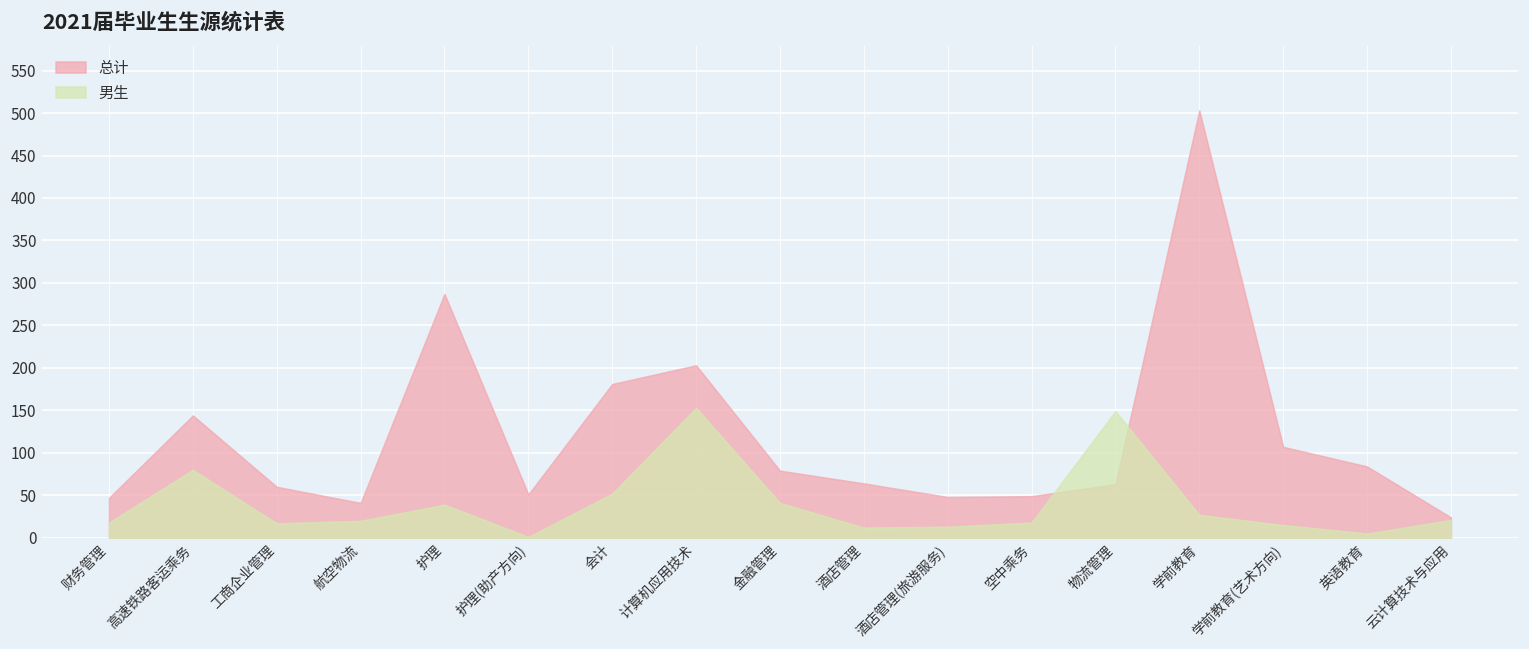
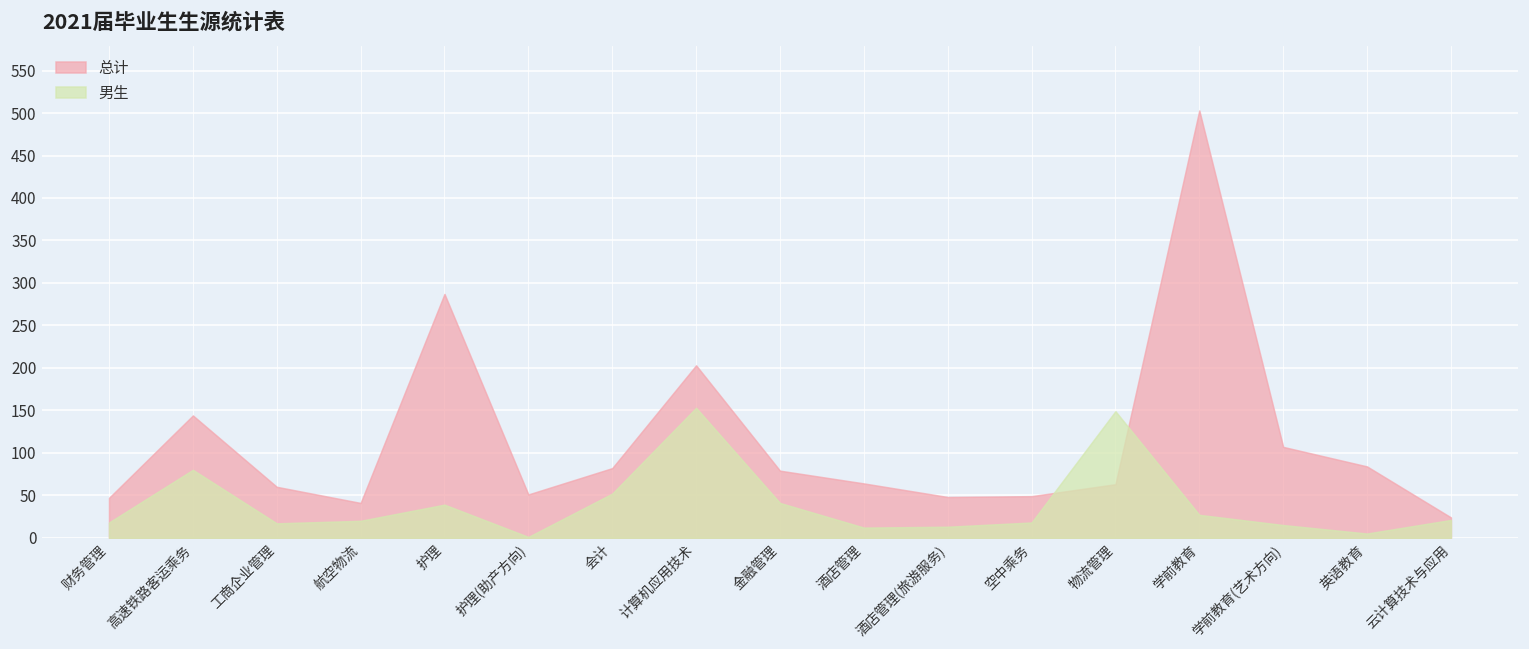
总计, 会计: 180 -> 80
